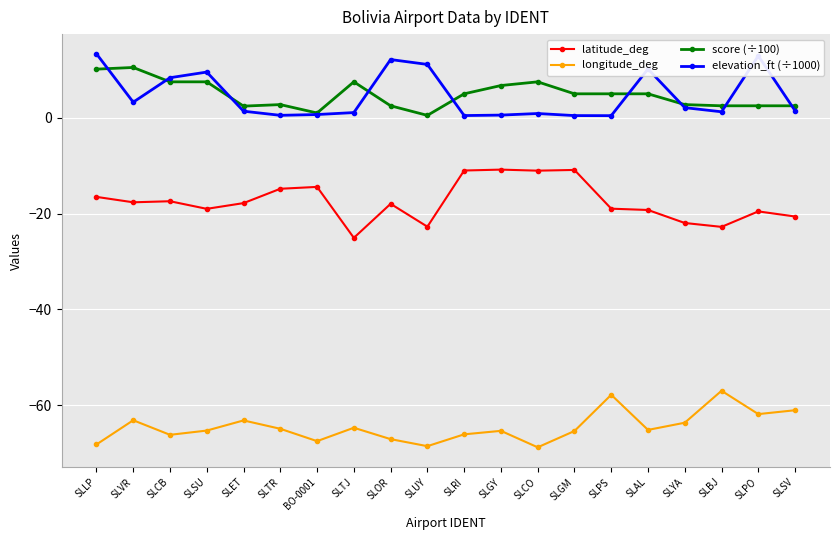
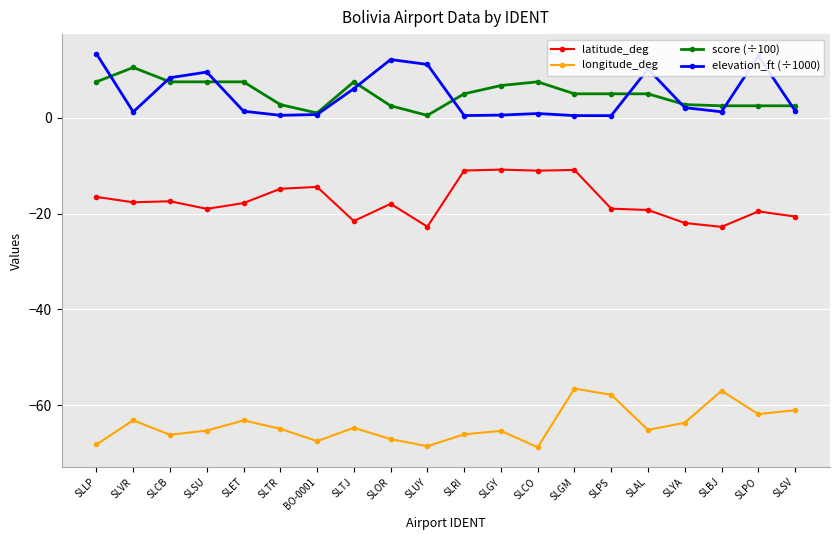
score (÷100), SLLP: 10 -> 8
elevation_ft (÷1000), SLVR: 3 -> 1
score (÷100), SLET: 2 -> 8
latitude_deg, SLTJ: -25 -> -22
elevation_ft (÷1000), SLTJ: 1 -> 6
longitude_deg, SLGM: -65 -> -57
